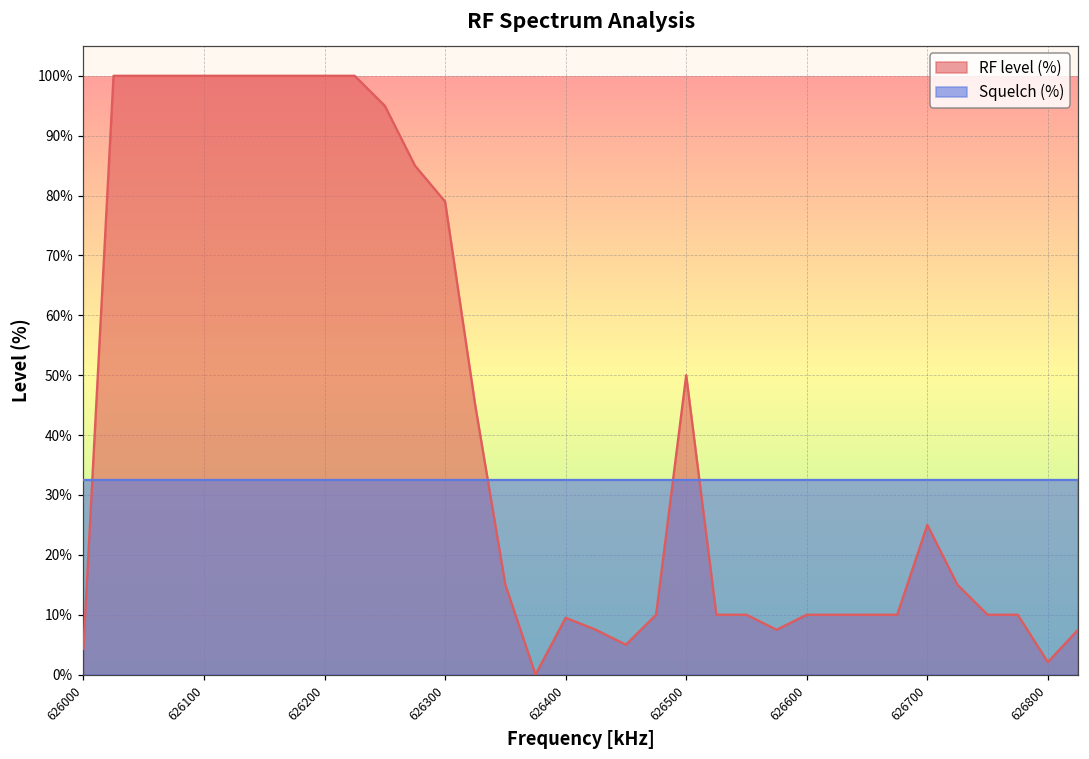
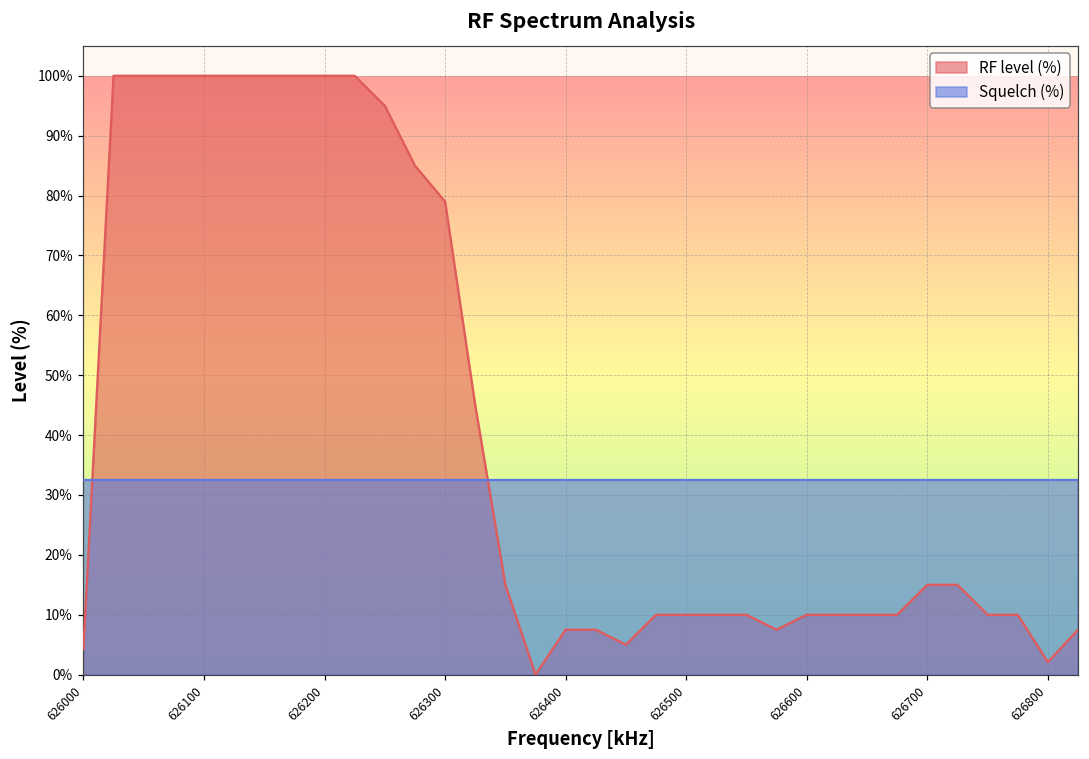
RF level (%), 626400: 10% -> 8%
RF level (%), 626500: 50% -> 10%
RF level (%), 626700: 25% -> 15%
